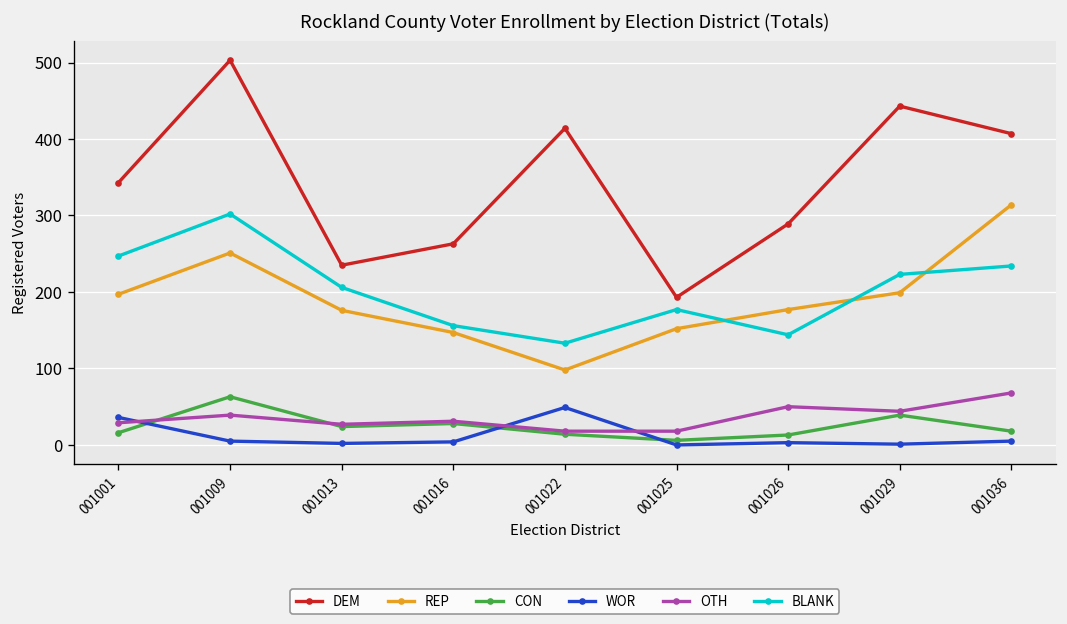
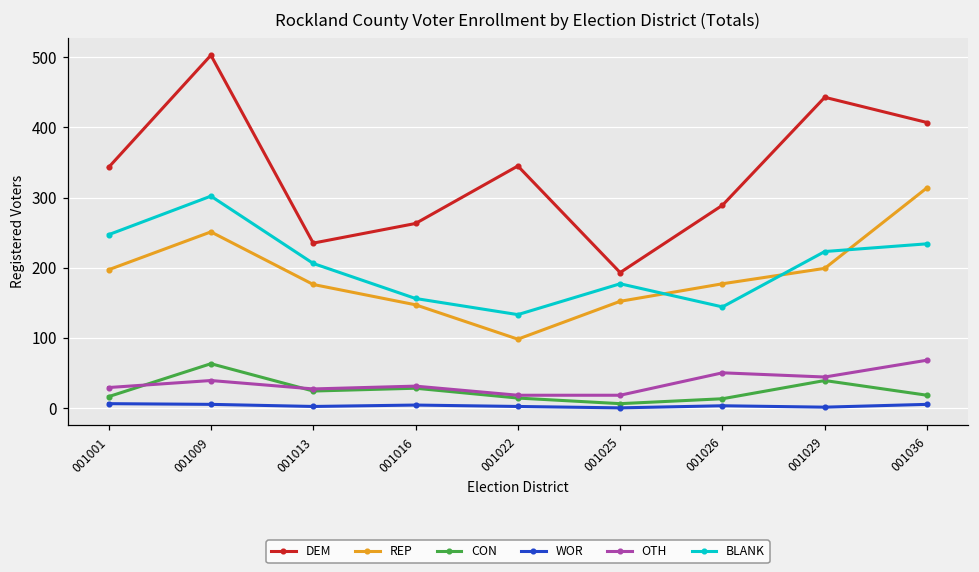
WOR, 001001: 40 -> 10
DEM, 001022: 410 -> 350
WOR, 001022: 50 -> 0
